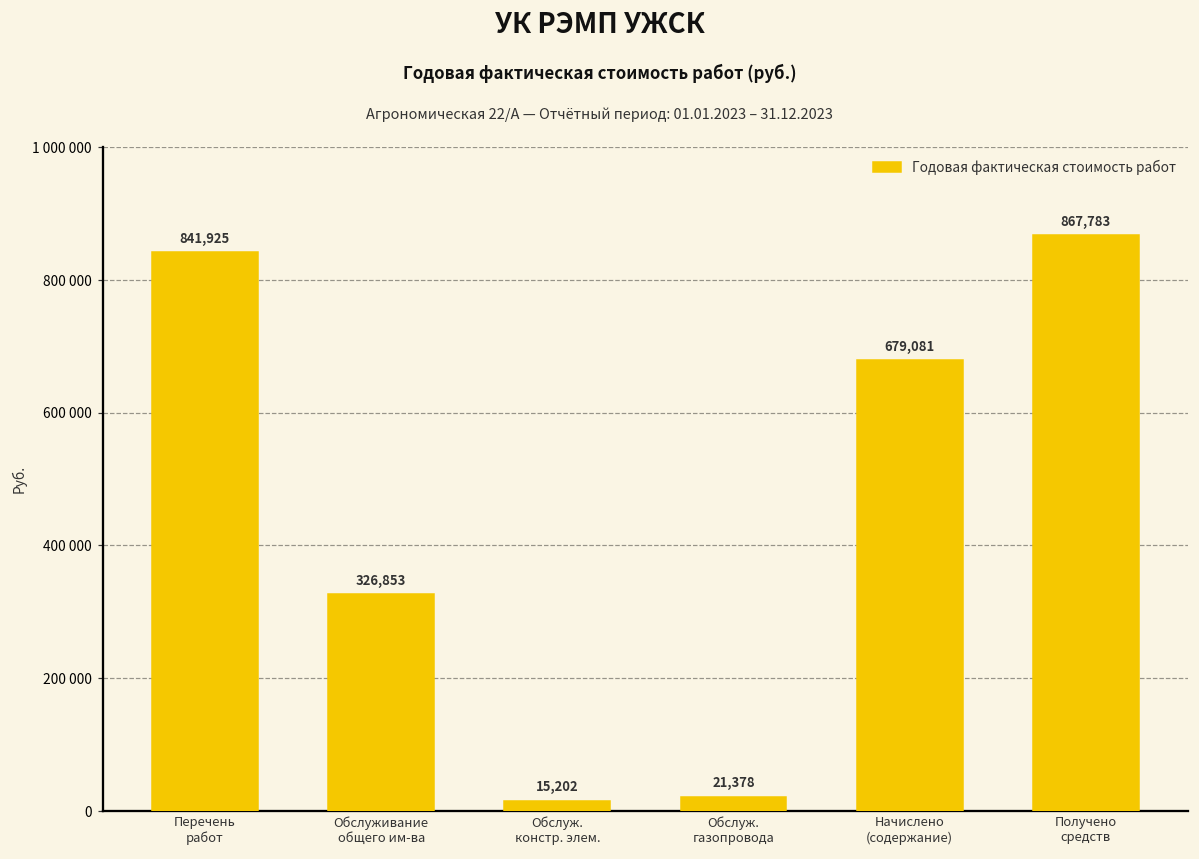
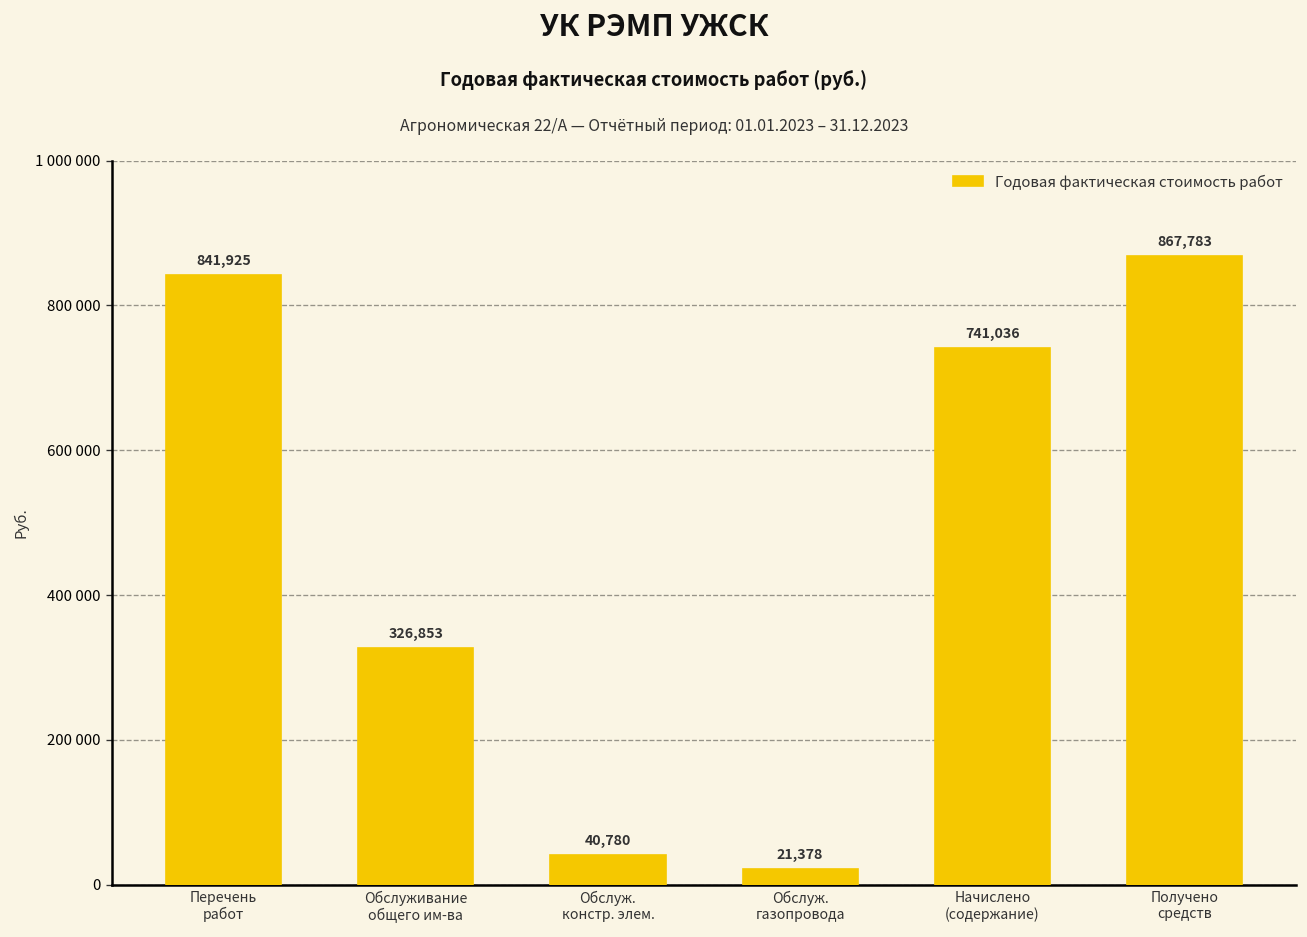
Обслуж. констр. элем.: 15,202 -> 40,780
Начислено (содержание): 679,081 -> 741,036
